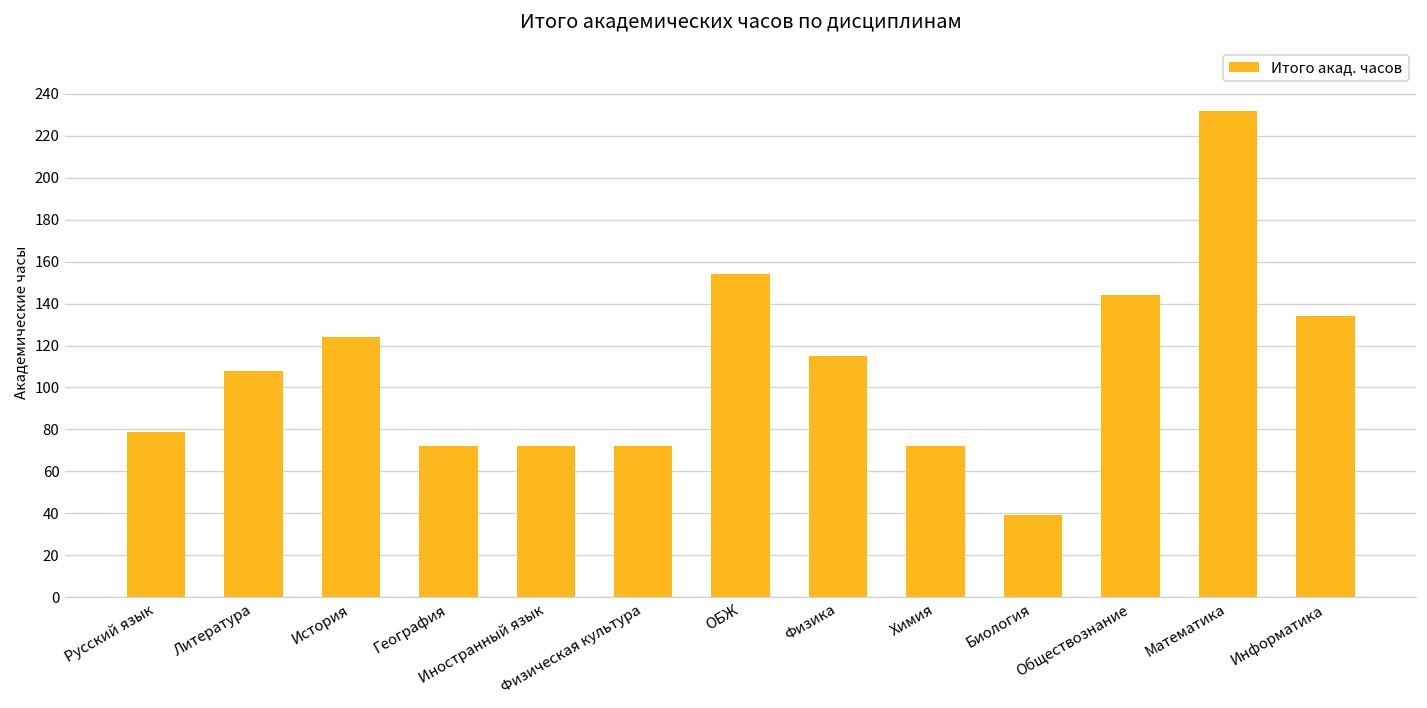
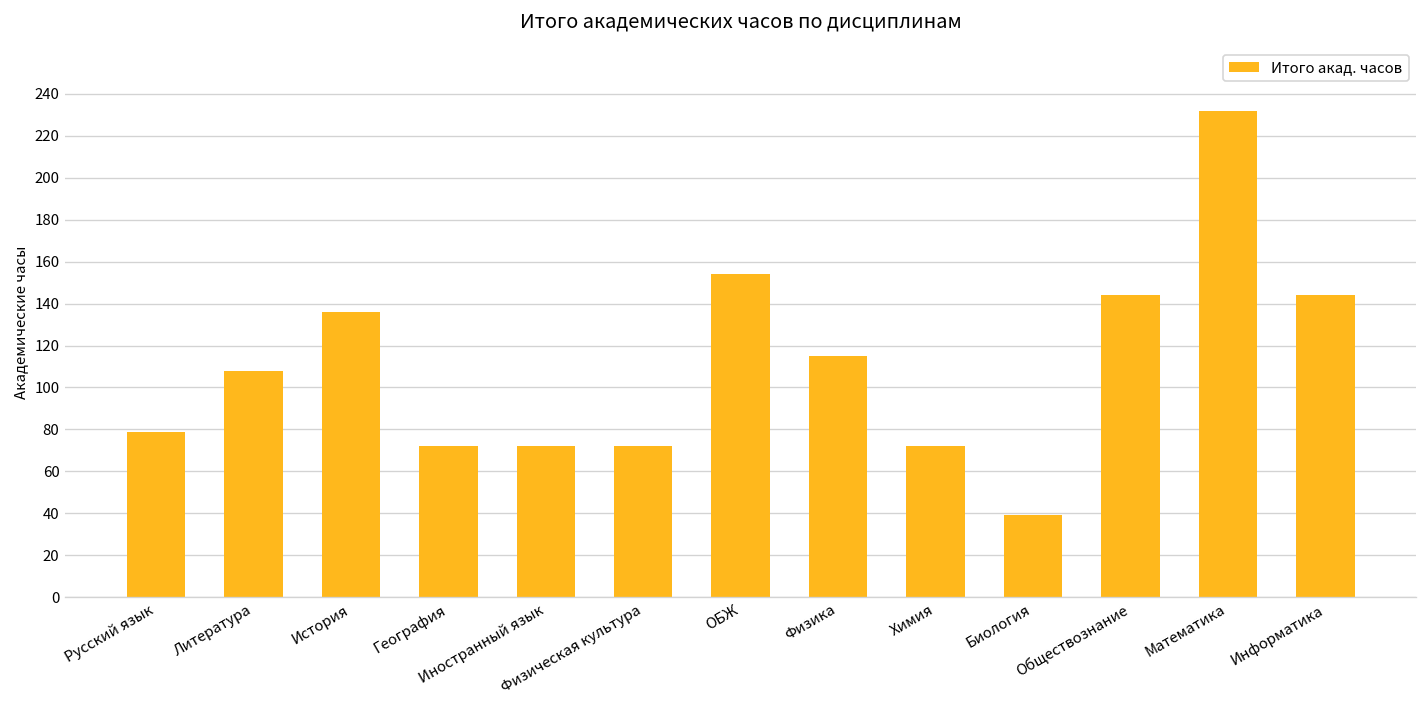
История: 124 -> 136
Информатика: 134 -> 144
